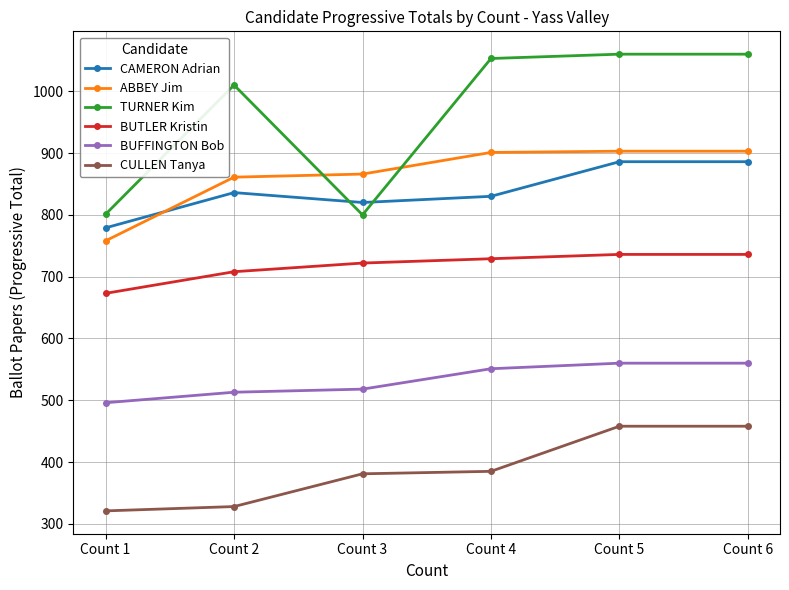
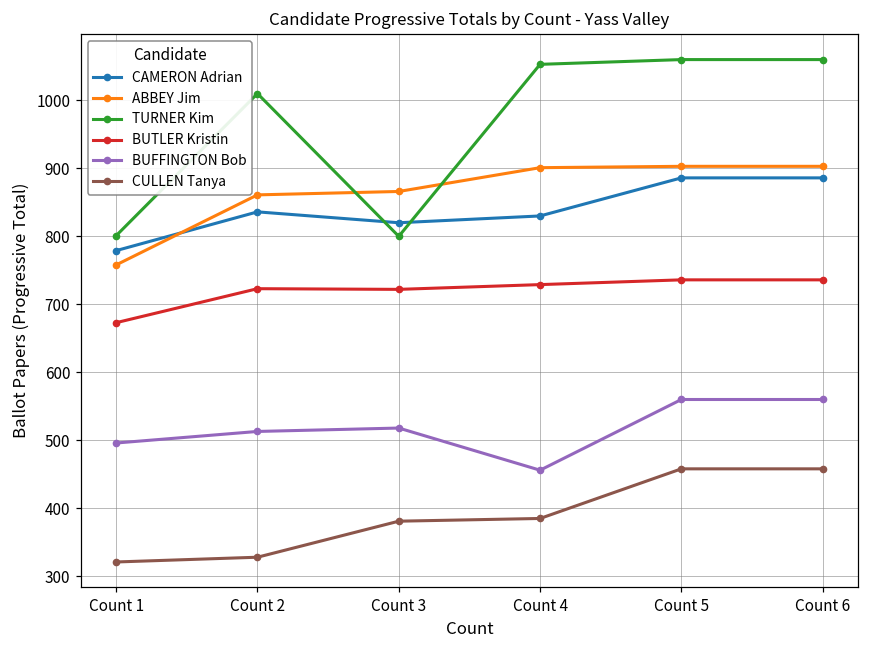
BUTLER Kristin, Count 2: 710 -> 720
BUFFINGTON Bob, Count 4: 550 -> 460
